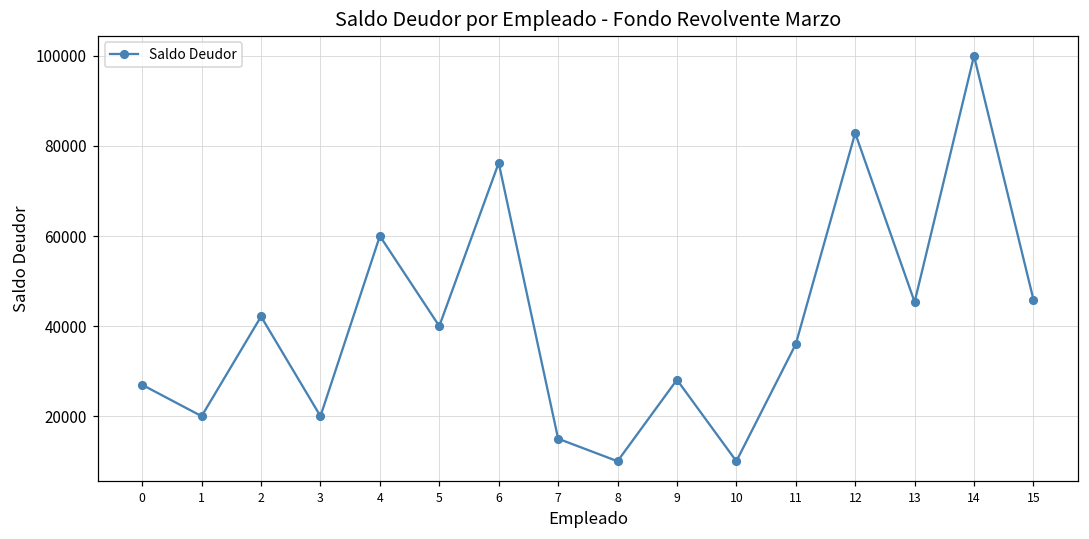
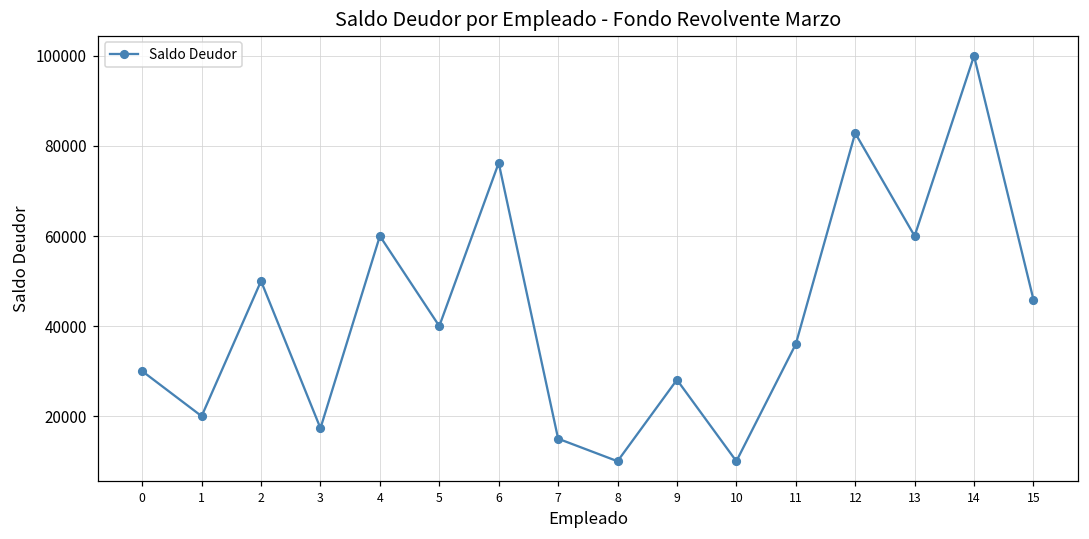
0: 27000 -> 30000
2: 42000 -> 50000
3: 20000 -> 17000
13: 45000 -> 60000
